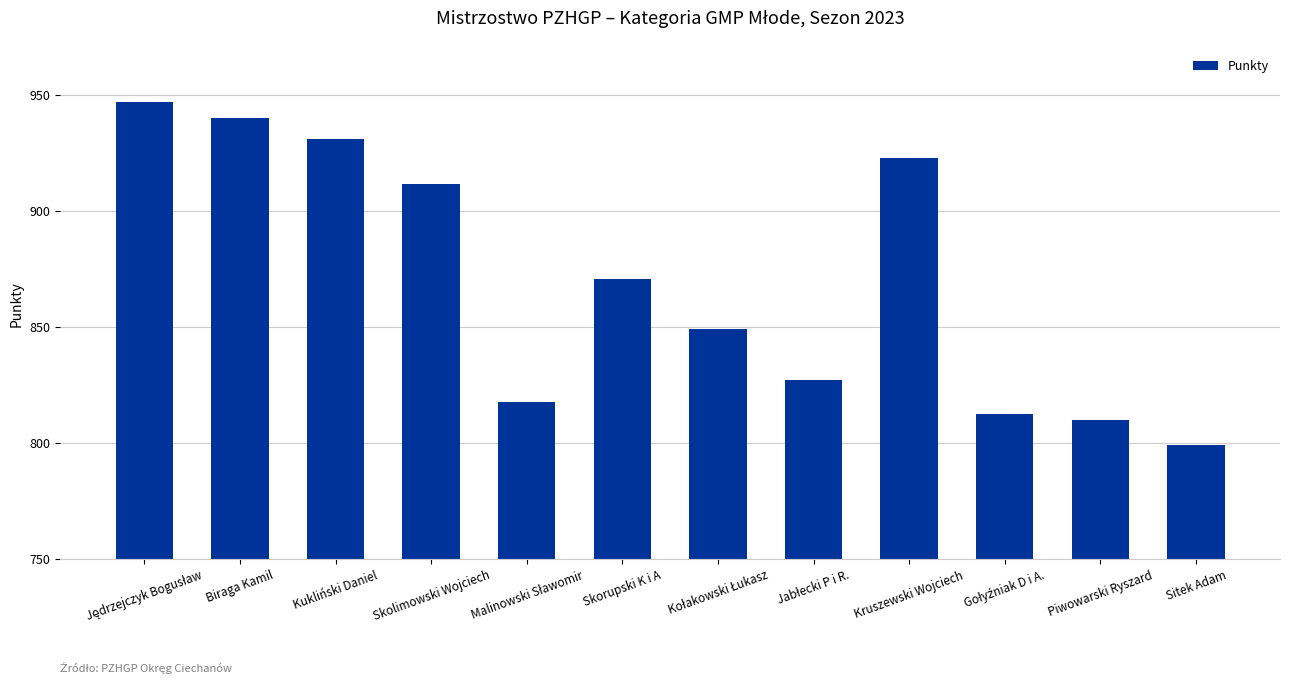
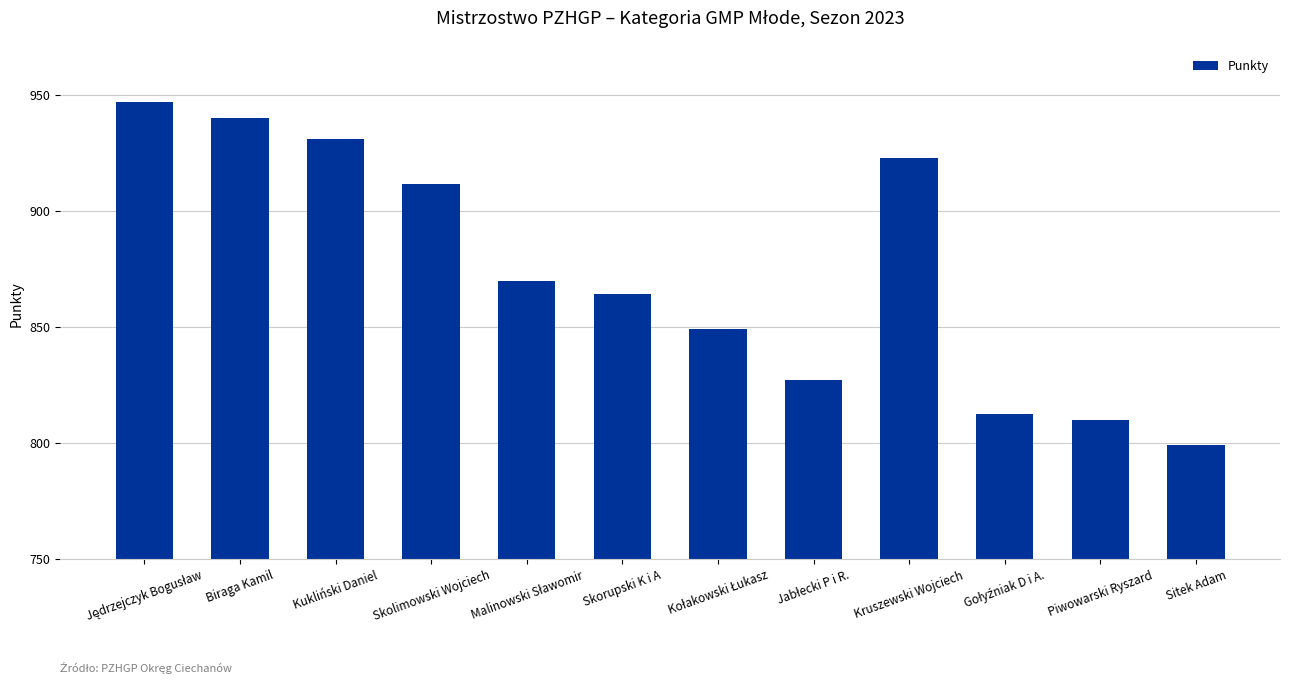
Malinowski Sławomir: 818 -> 870
Skorupski K i A: 871 -> 864
